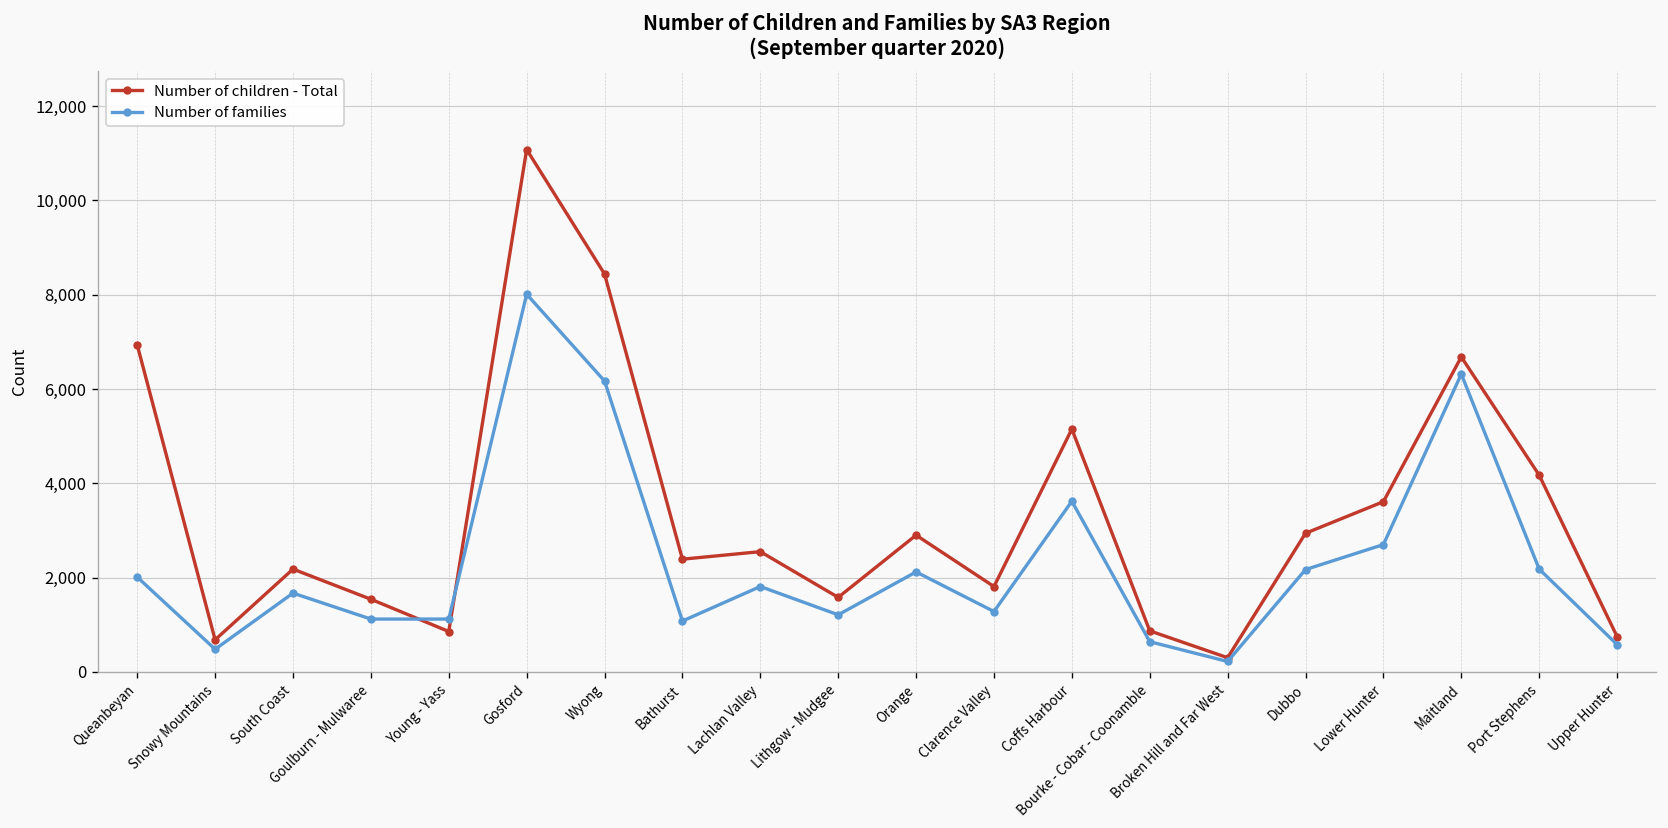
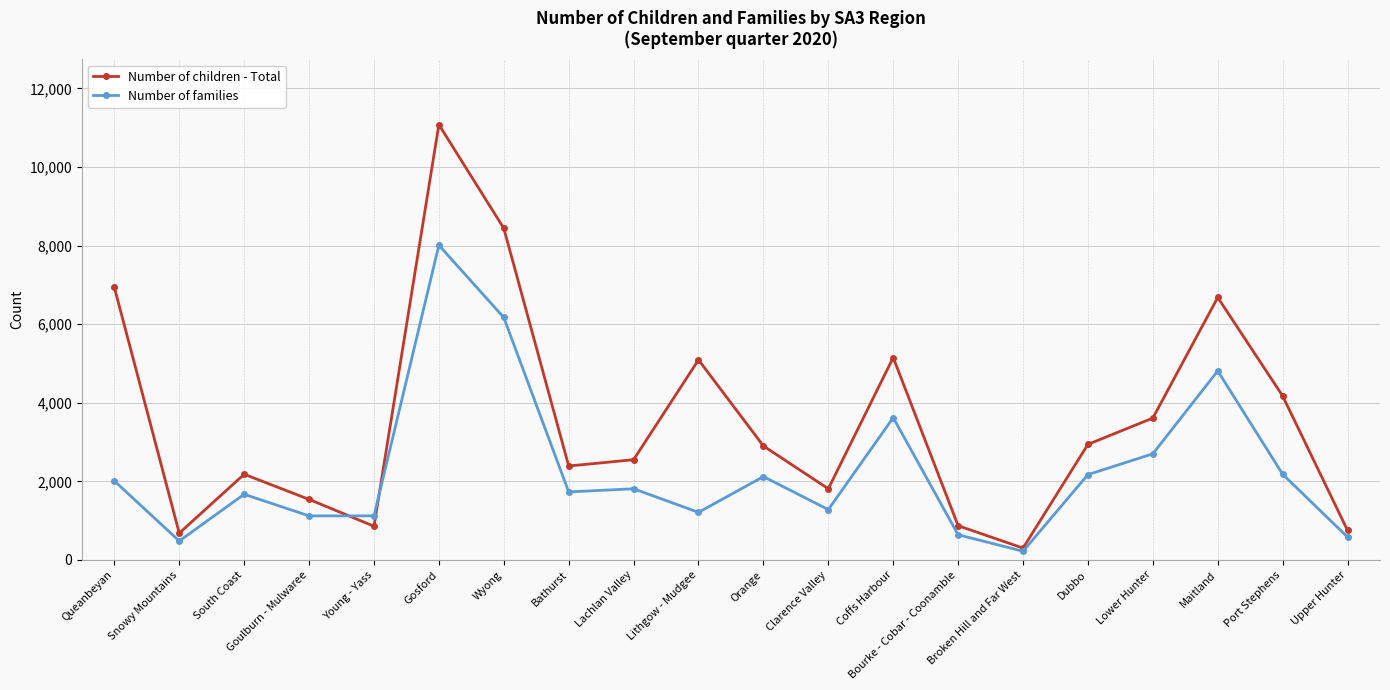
Number of families, Bathurst: 1,100 -> 1,700
Number of children - Total, Lithgow - Mudgee: 1,600 -> 5,100
Number of families, Maitland: 6,300 -> 4,800
